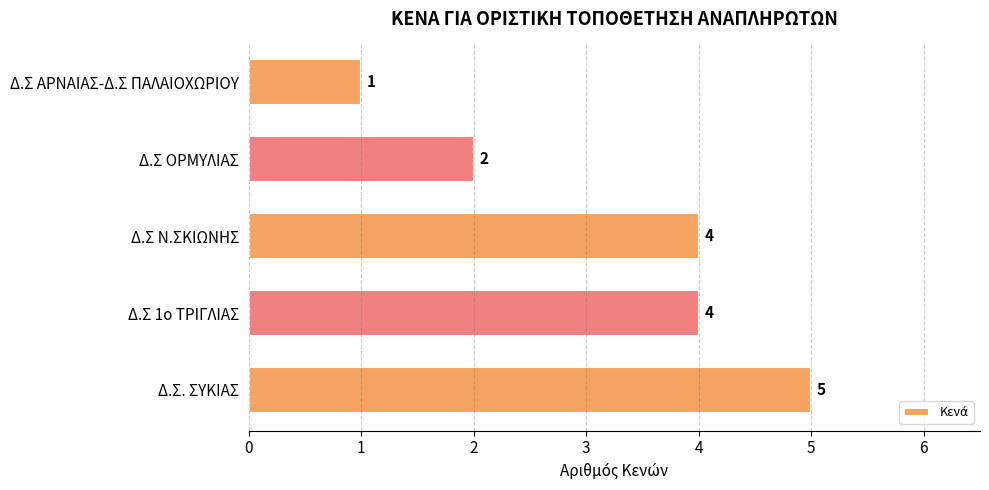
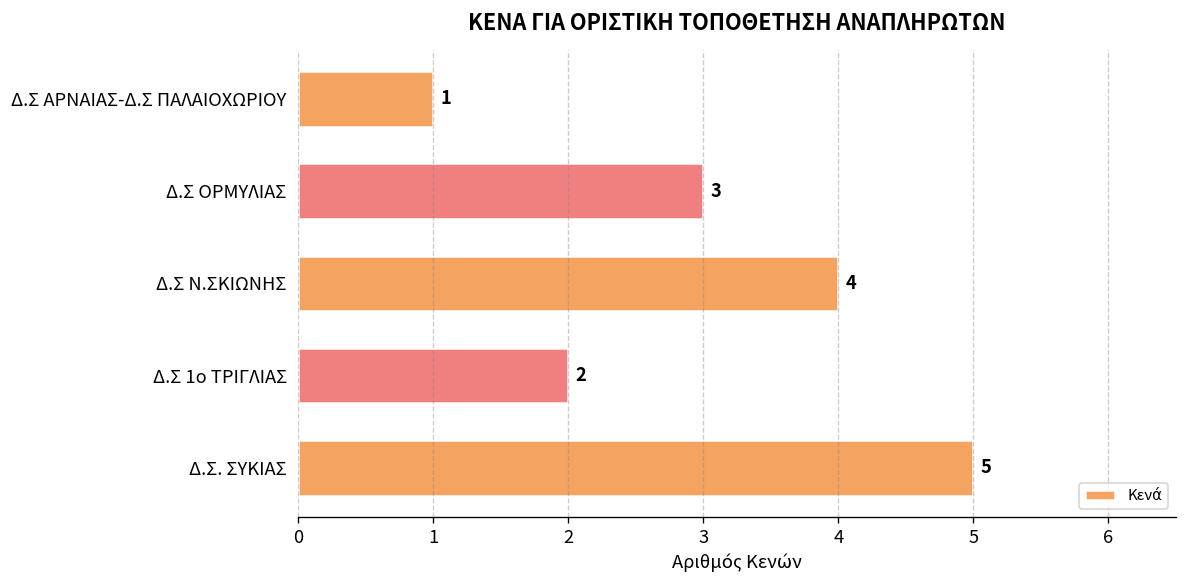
Δ.Σ ΟΡΜΥΛΙΑΣ: 2 -> 3
Δ.Σ 1ο ΤΡΙΓΛΙΑΣ: 4 -> 2
